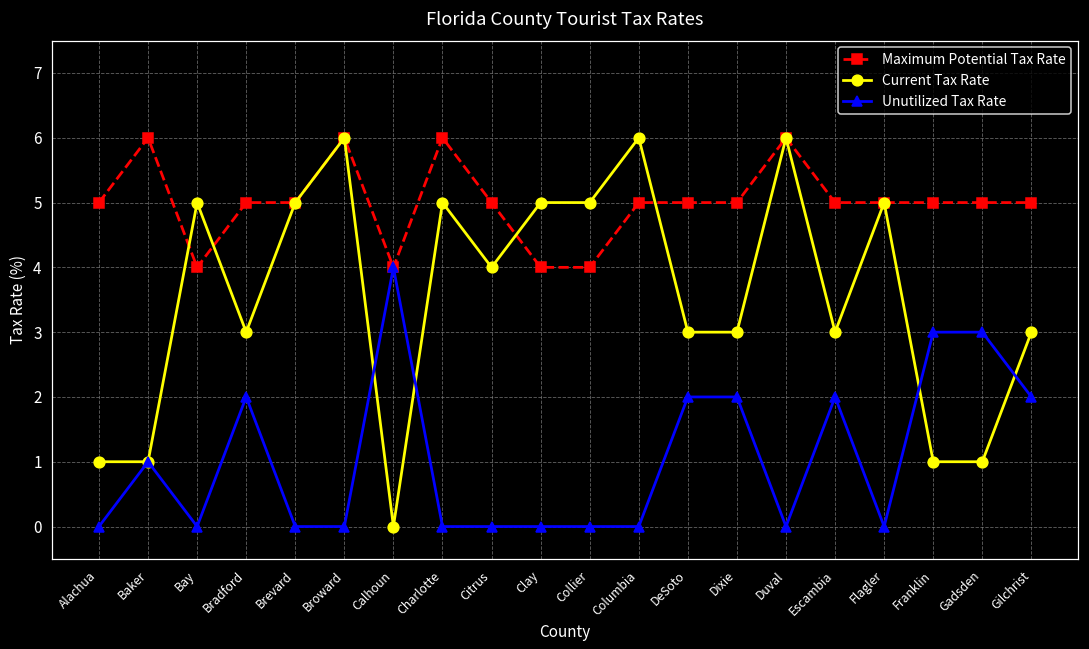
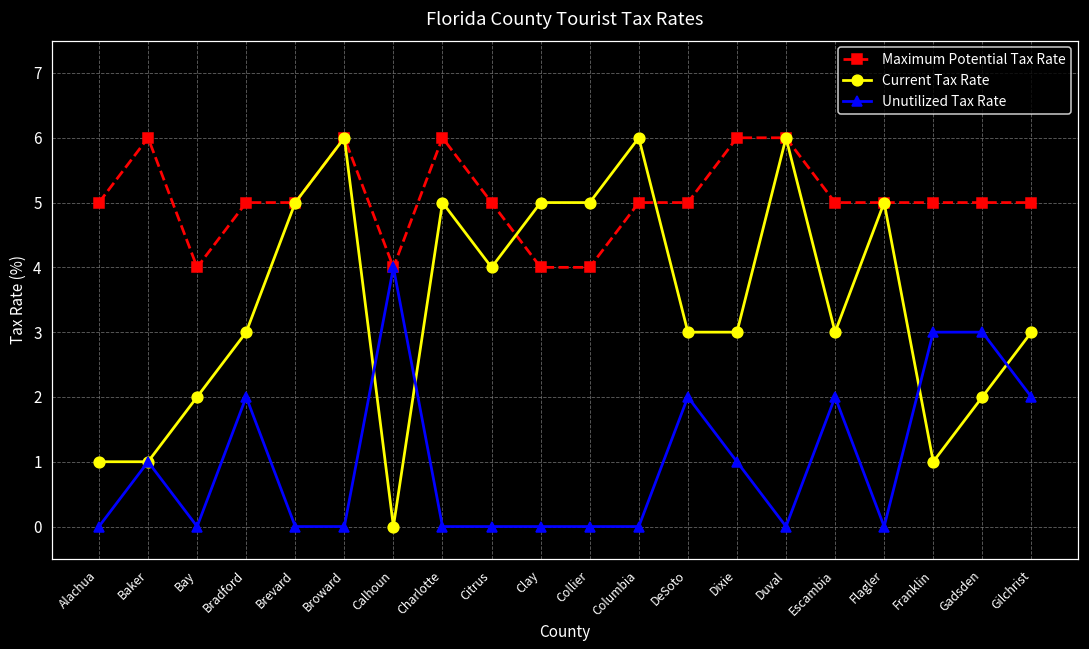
Current Tax Rate, Bay: 5 -> 2
Maximum Potential Tax Rate, Dixie: 5 -> 6
Unutilized Tax Rate, Dixie: 2 -> 1
Current Tax Rate, Gadsden: 1 -> 2
